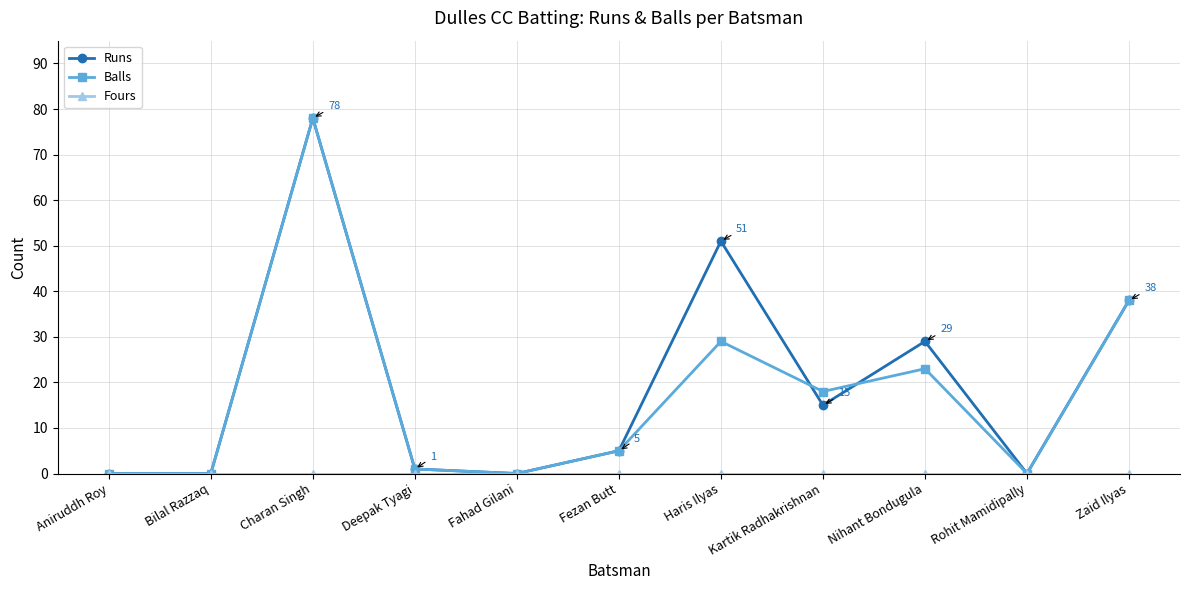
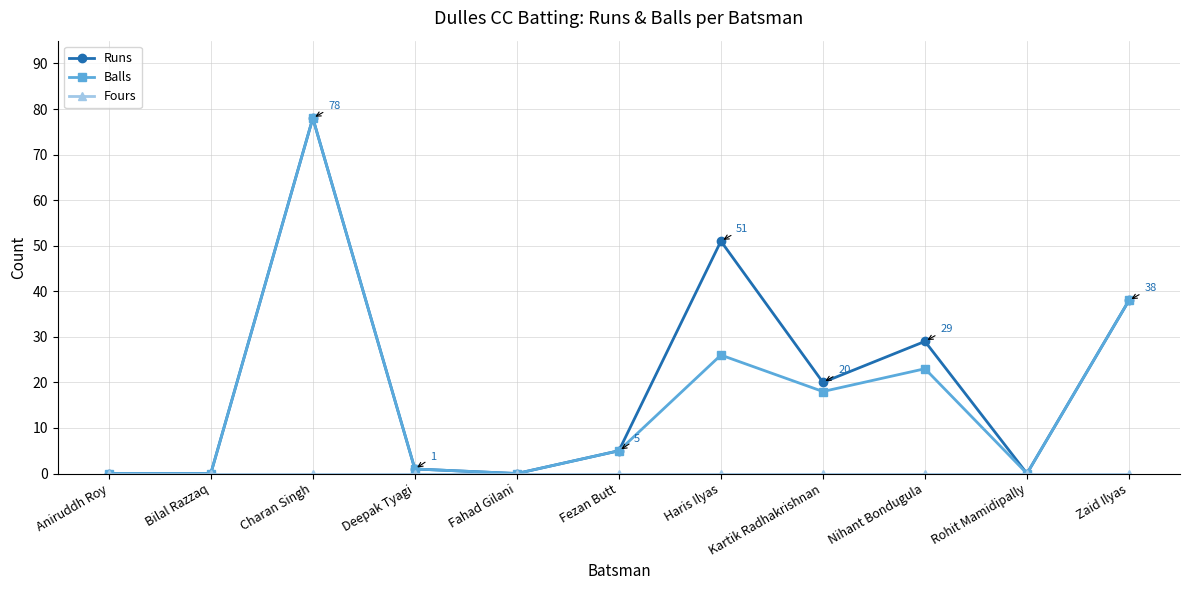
Balls, Haris Ilyas: 29 -> 26
Runs, Kartik Radhakrishnan: 15 -> 20
